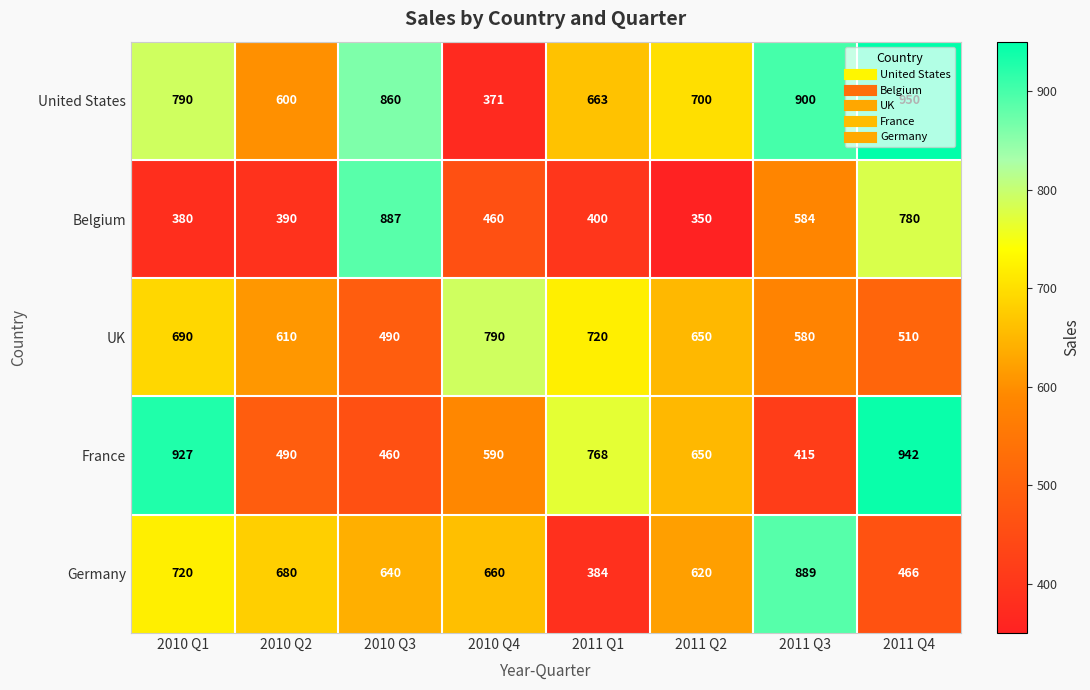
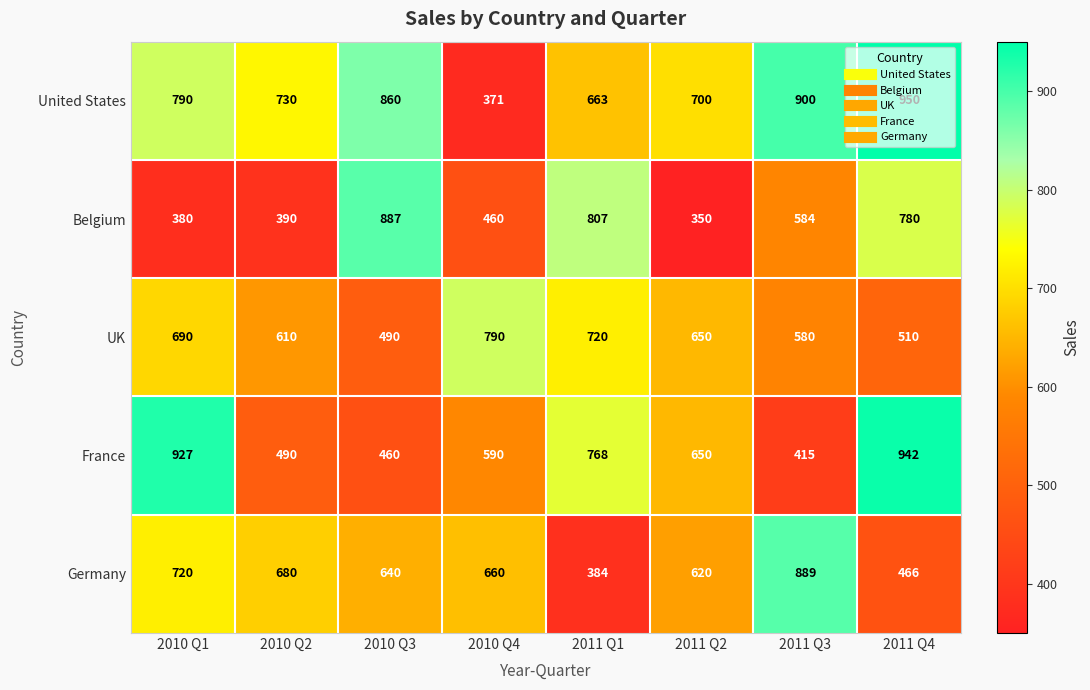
United States, 2010 Q2: 600 -> 730
Belgium, 2011 Q1: 400 -> 807
